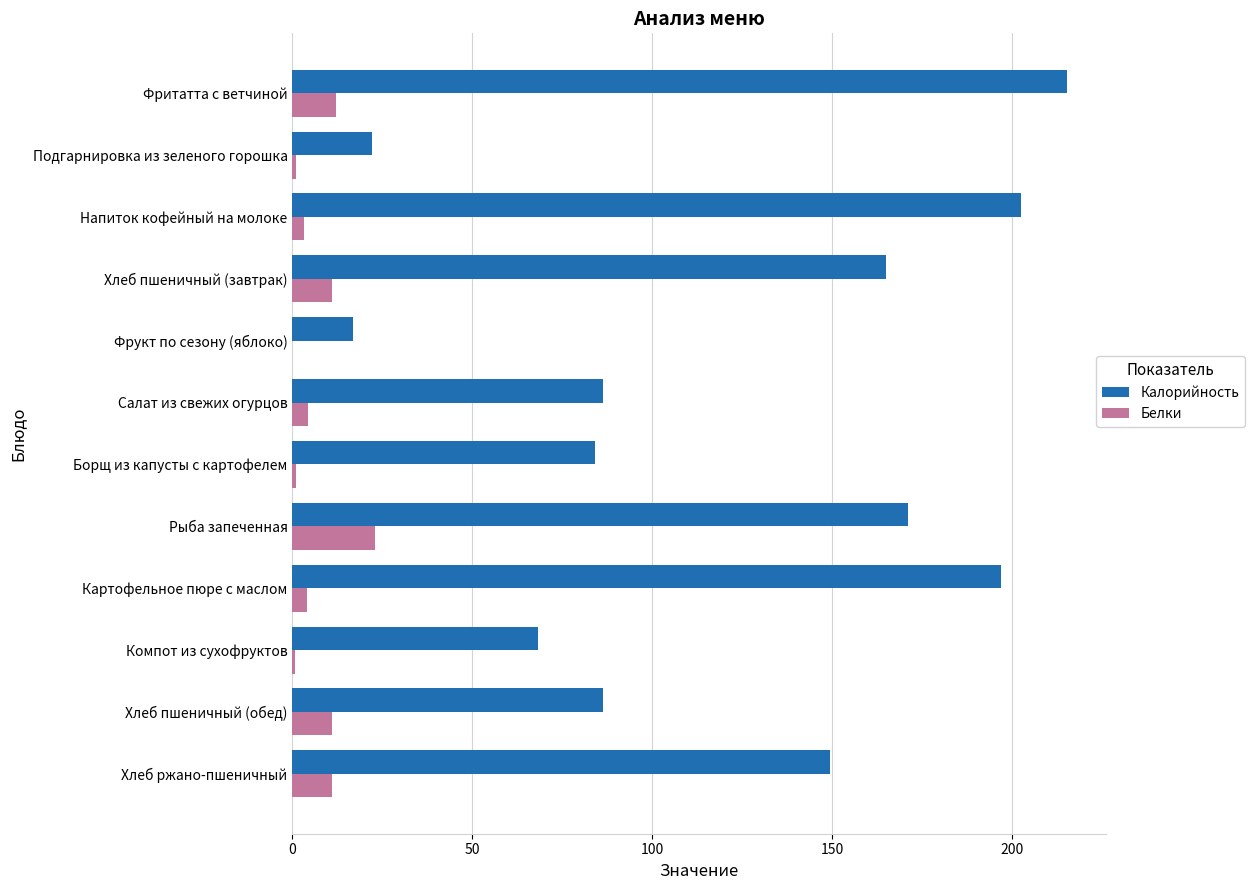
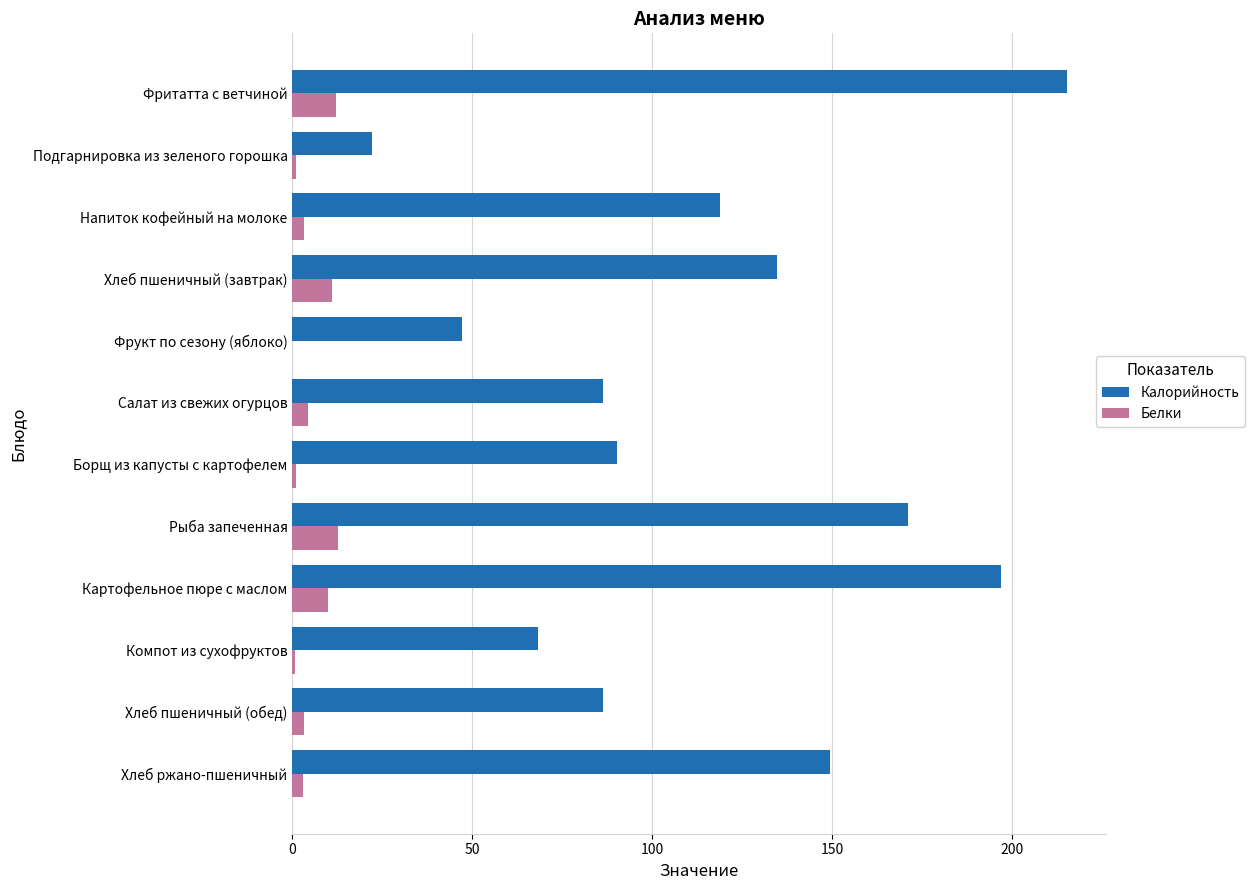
Калорийность, Напиток кофейный на молоке: 203 -> 119
Калорийность, Хлеб пшеничный (завтрак): 165 -> 135
Калорийность, Фрукт по сезону (яблоко): 17 -> 47
Калорийность, Борщ из капусты с картофелем: 84 -> 90
Белки, Рыба запеченная: 23 -> 13
Белки, Картофельное пюре с маслом: 4 -> 10
Белки, Хлеб пшеничный (обед): 11 -> 3
Белки, Хлеб ржано-пшеничный: 11 -> 3
